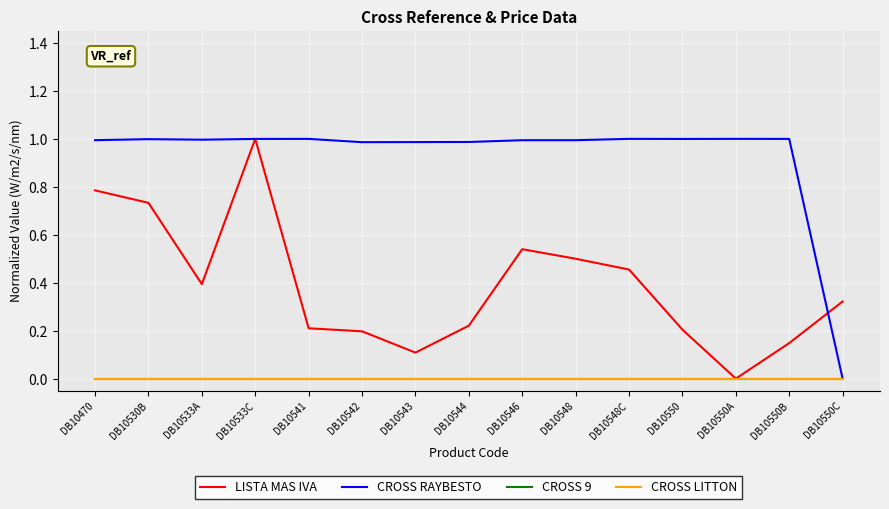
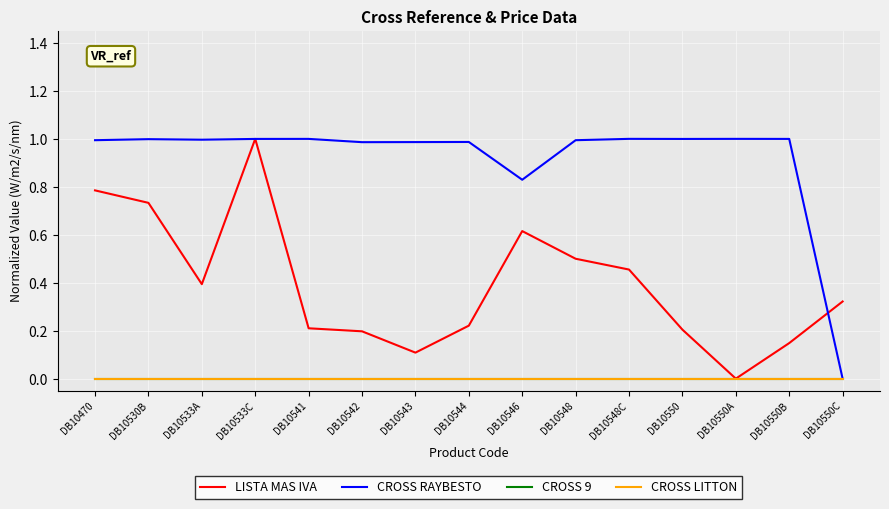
LISTA MAS IVA, DB10546: 0.54 -> 0.62
CROSS RAYBESTO, DB10546: 0.99 -> 0.83
